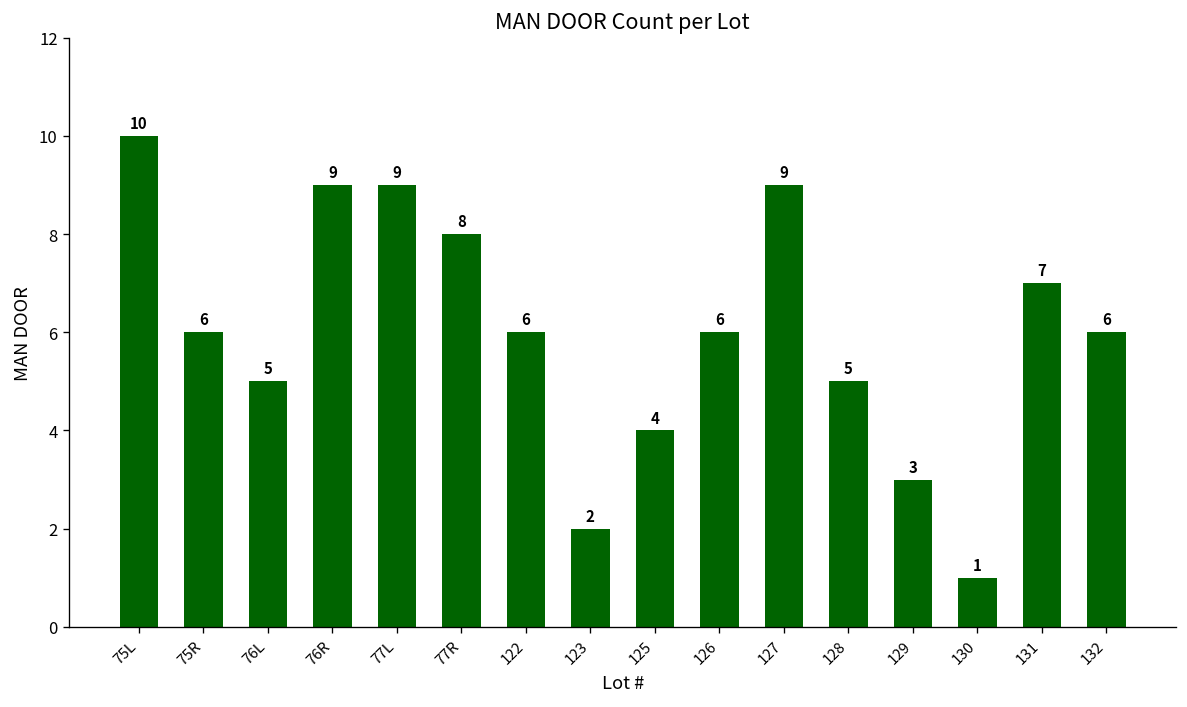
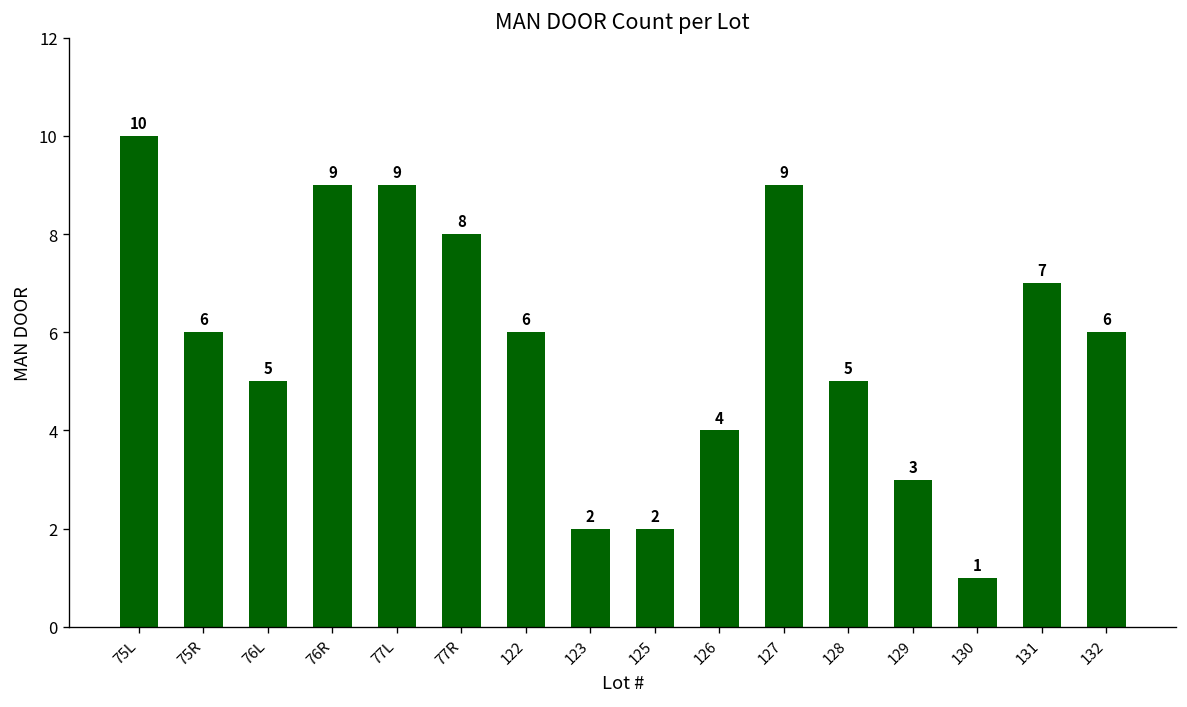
125: 4 -> 2
126: 6 -> 4
